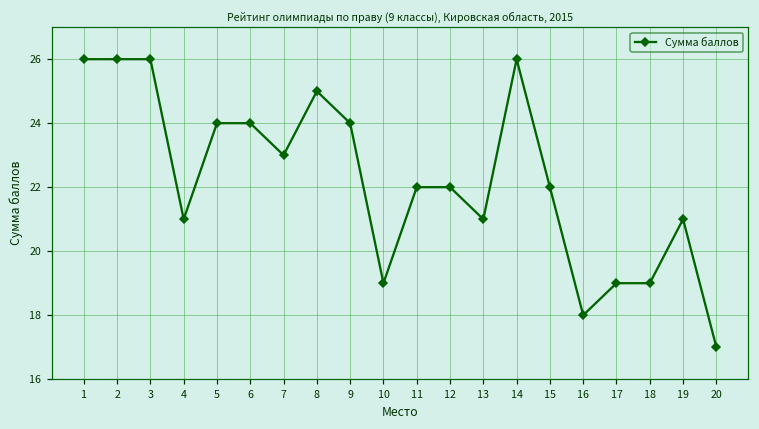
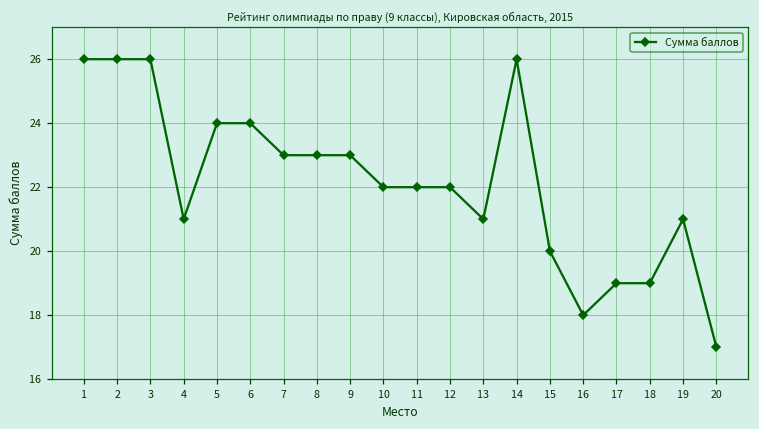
8: 25 -> 23
9: 24 -> 23
10: 19 -> 22
15: 22 -> 20
